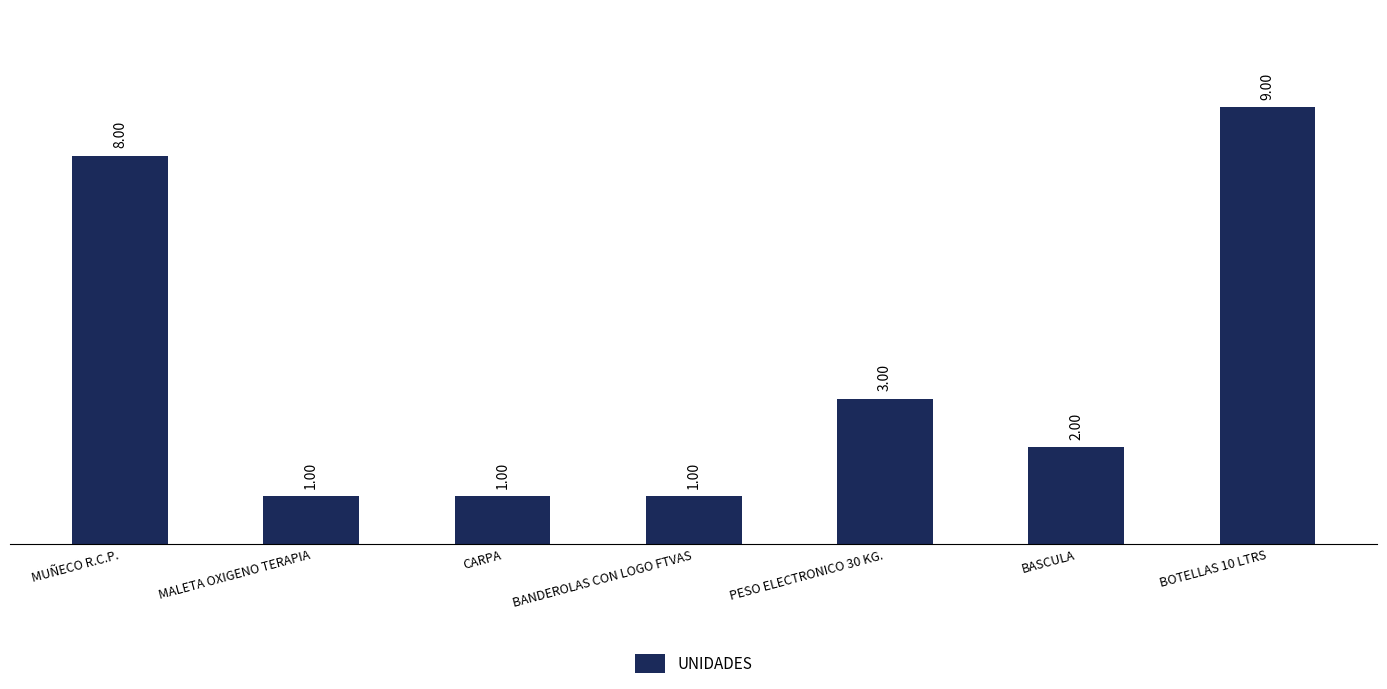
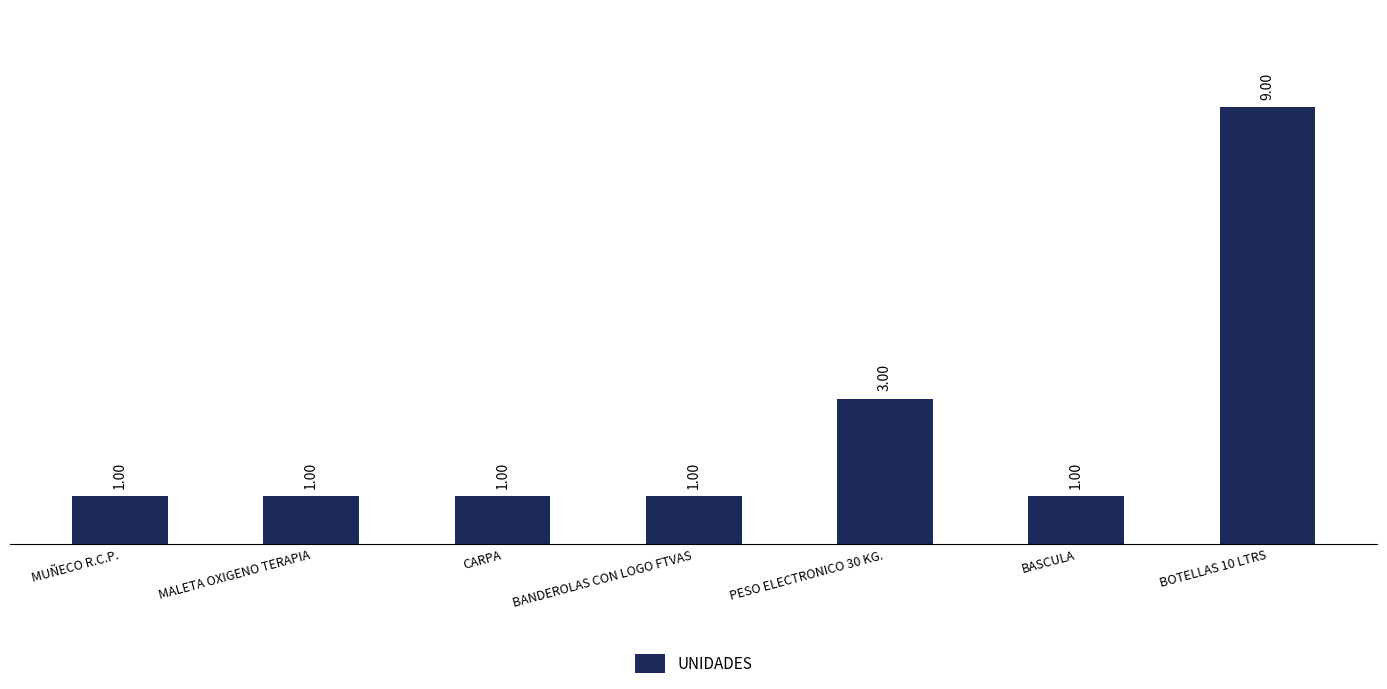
MUÑECO R.C.P.: 8.00 -> 1.00
BASCULA: 2.00 -> 1.00
